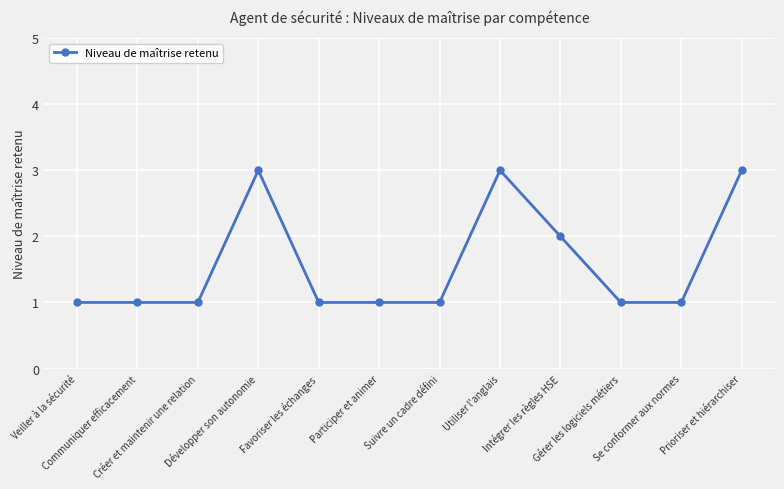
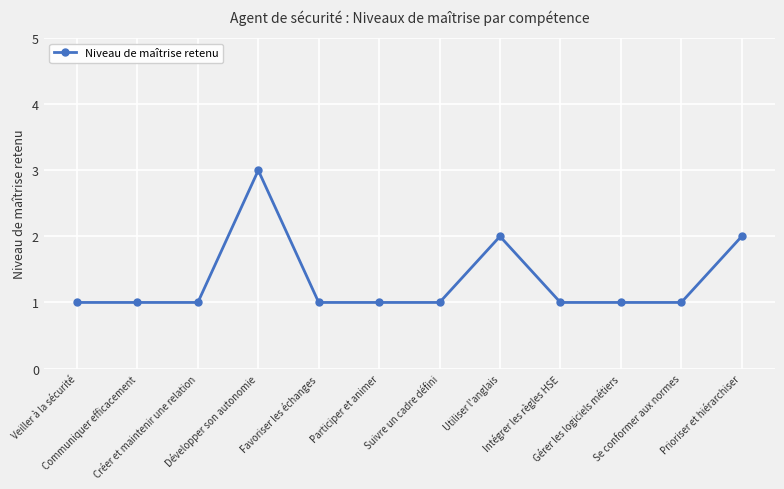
Utiliser l'anglais: 3 -> 2
Intégrer les règles HSE: 2 -> 1
Prioriser et hiérarchiser: 3 -> 2
